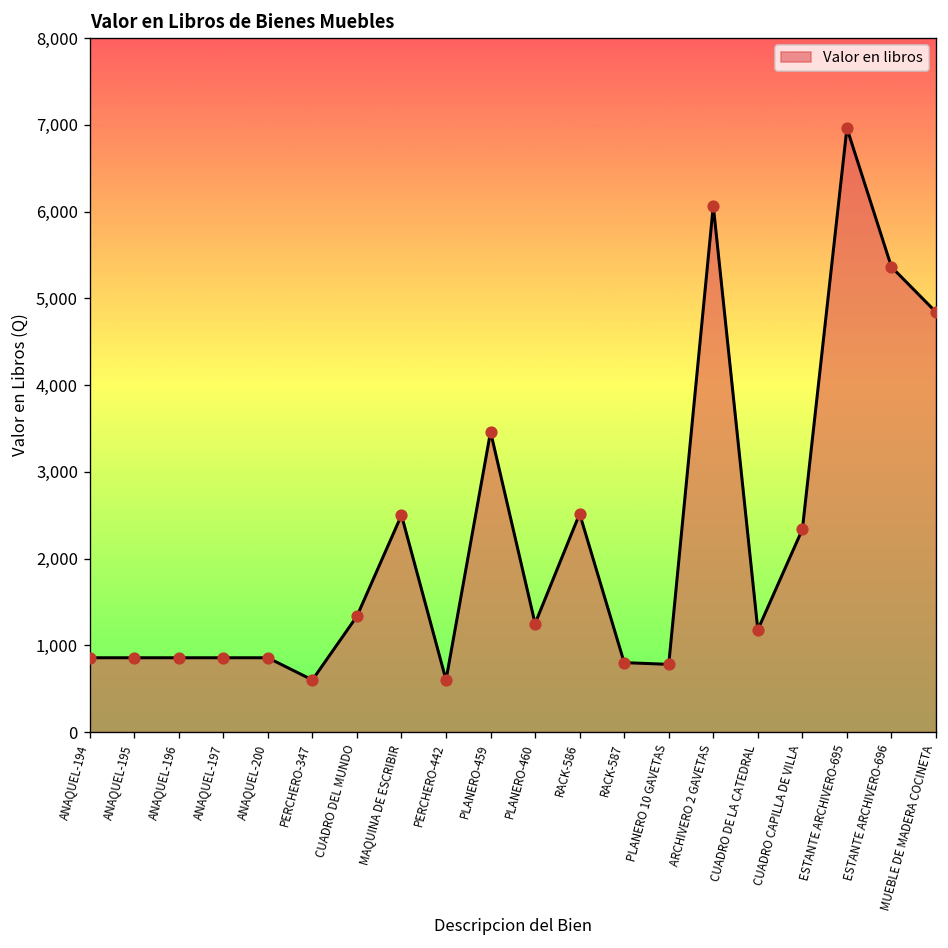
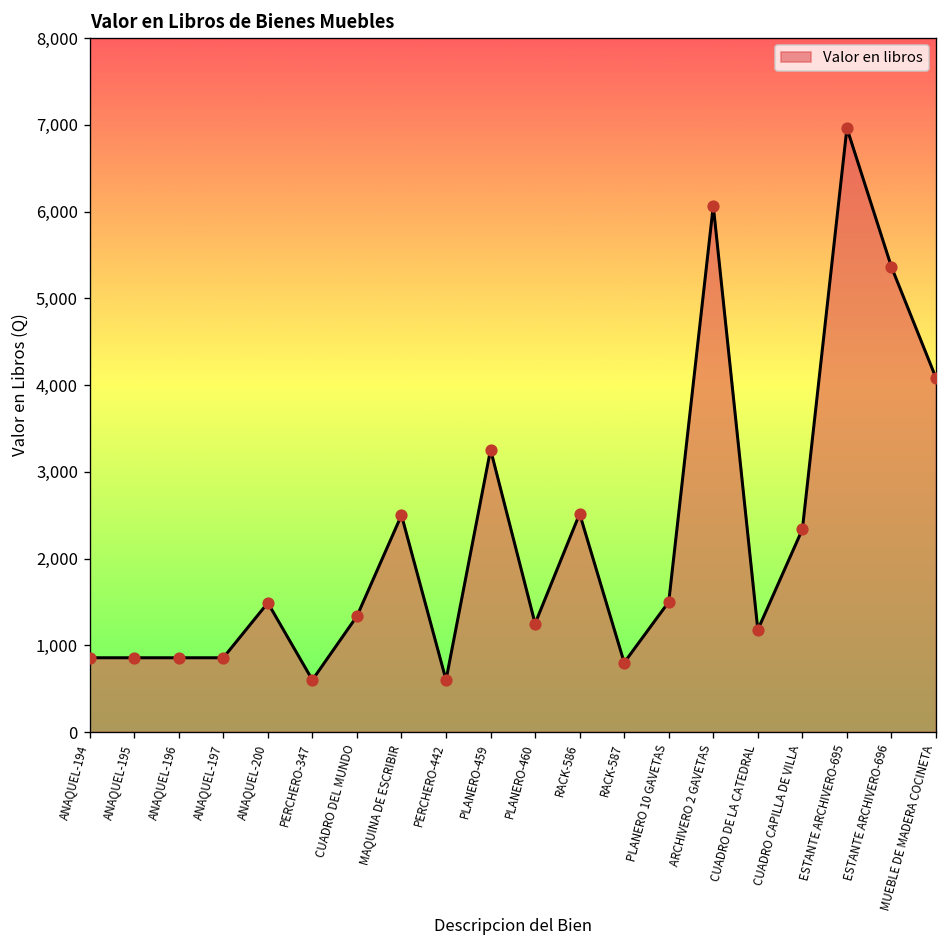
ANAQUEL-200: 900 -> 1,500
PLANERO-459: 3,500 -> 3,300
PLANERO 10 GAVETAS: 800 -> 1,500
MUEBLE DE MADERA COCINETA: 4,800 -> 4,100
